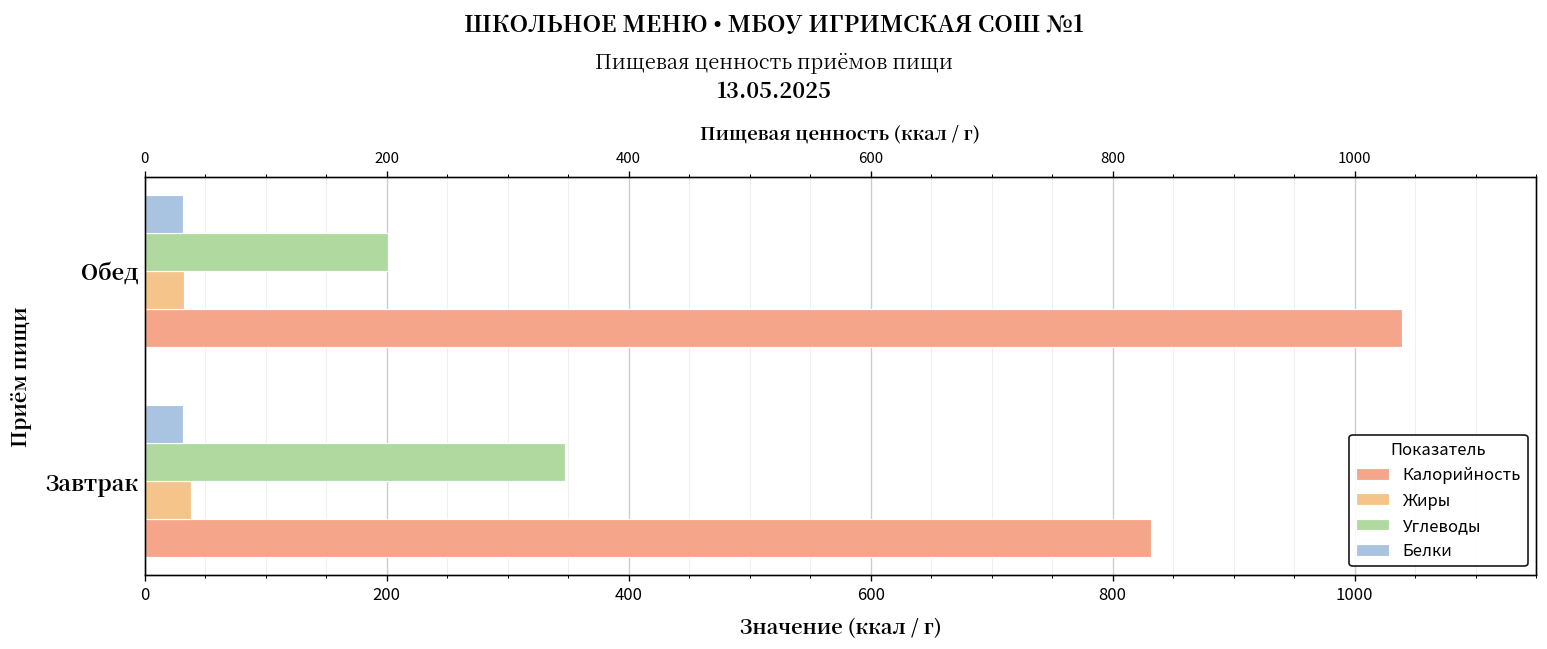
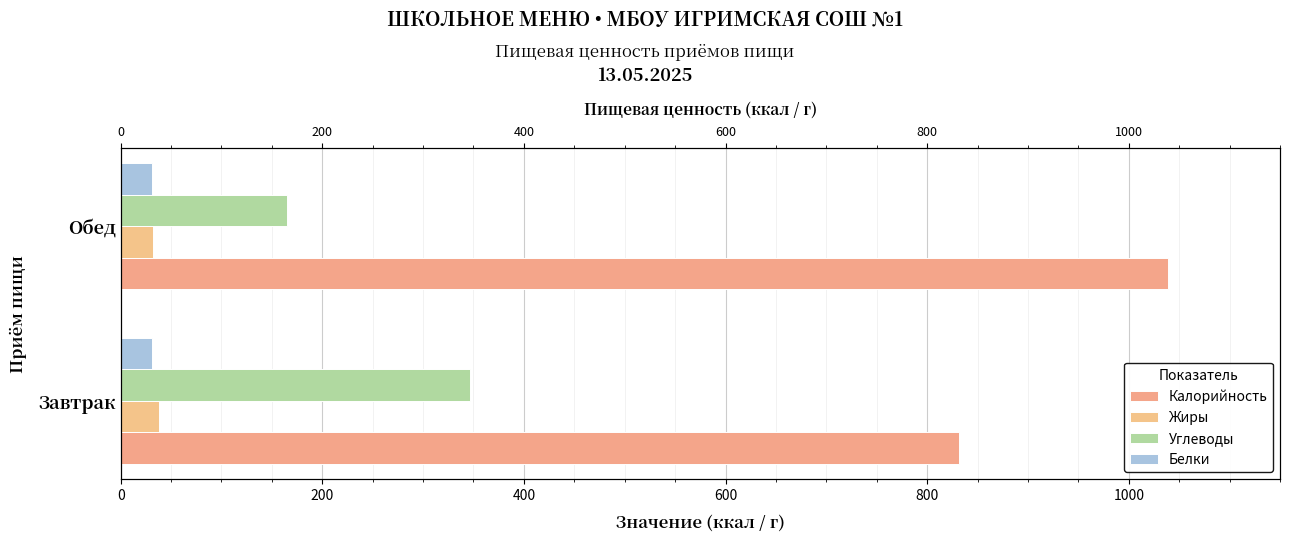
Углеводы, Обед: 201 -> 165
